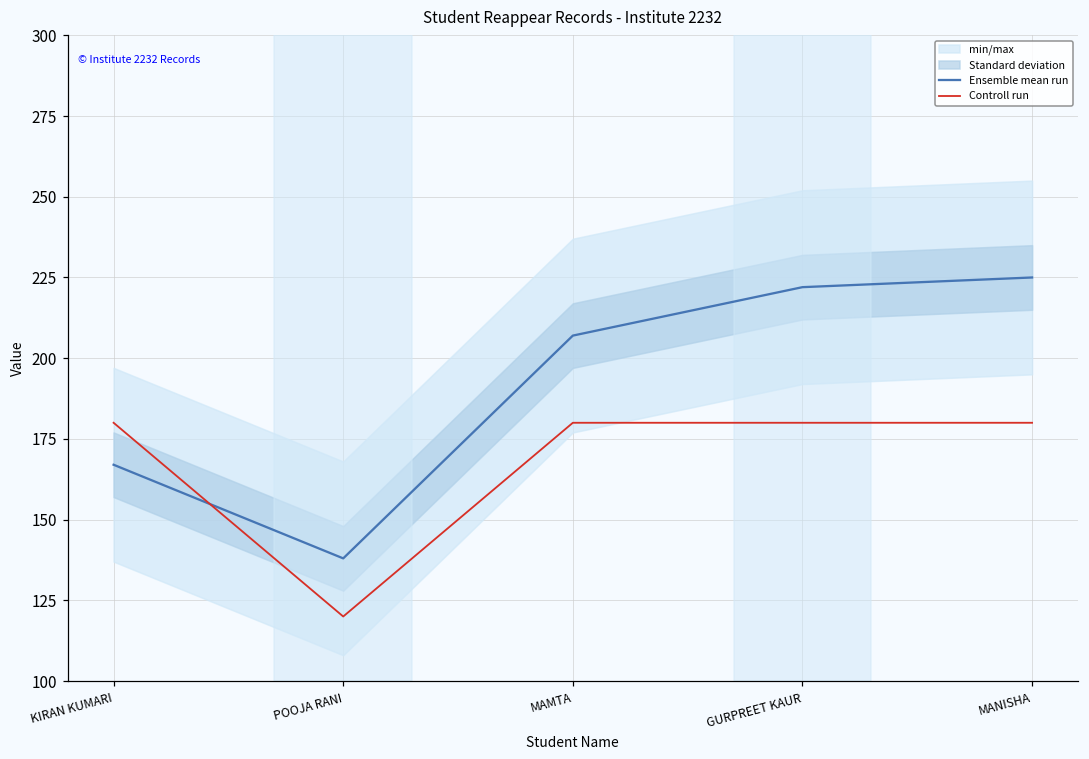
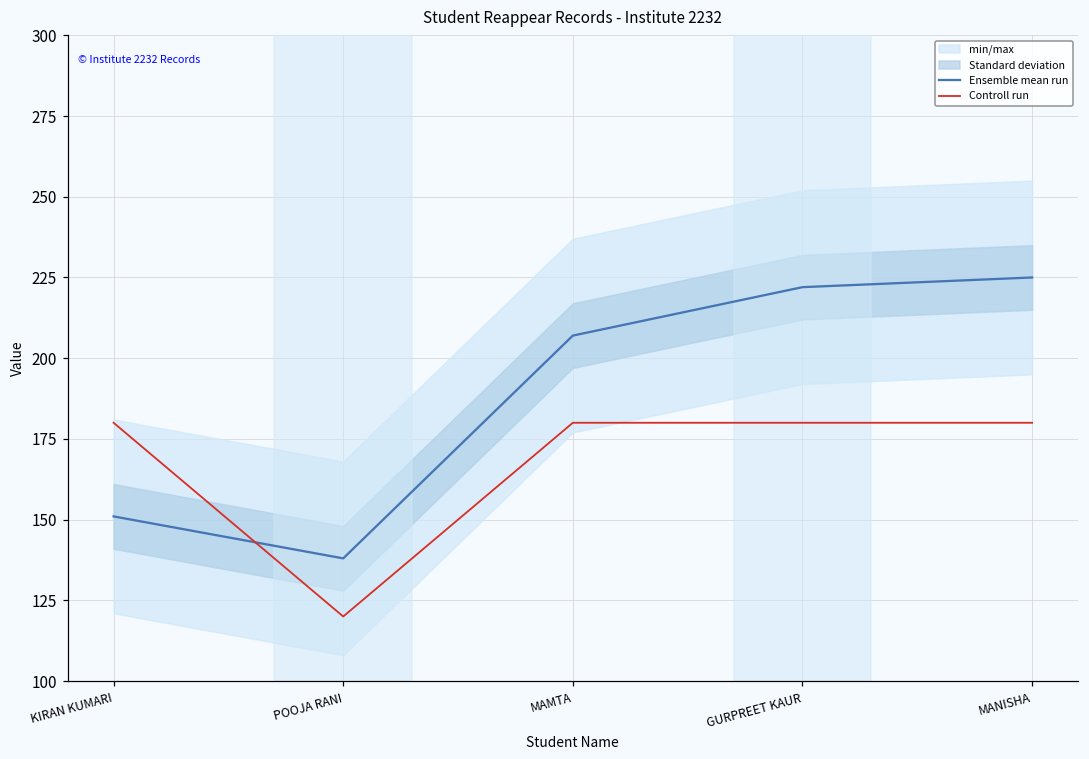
Ensemble mean run, KIRAN KUMARI: 167 -> 151
